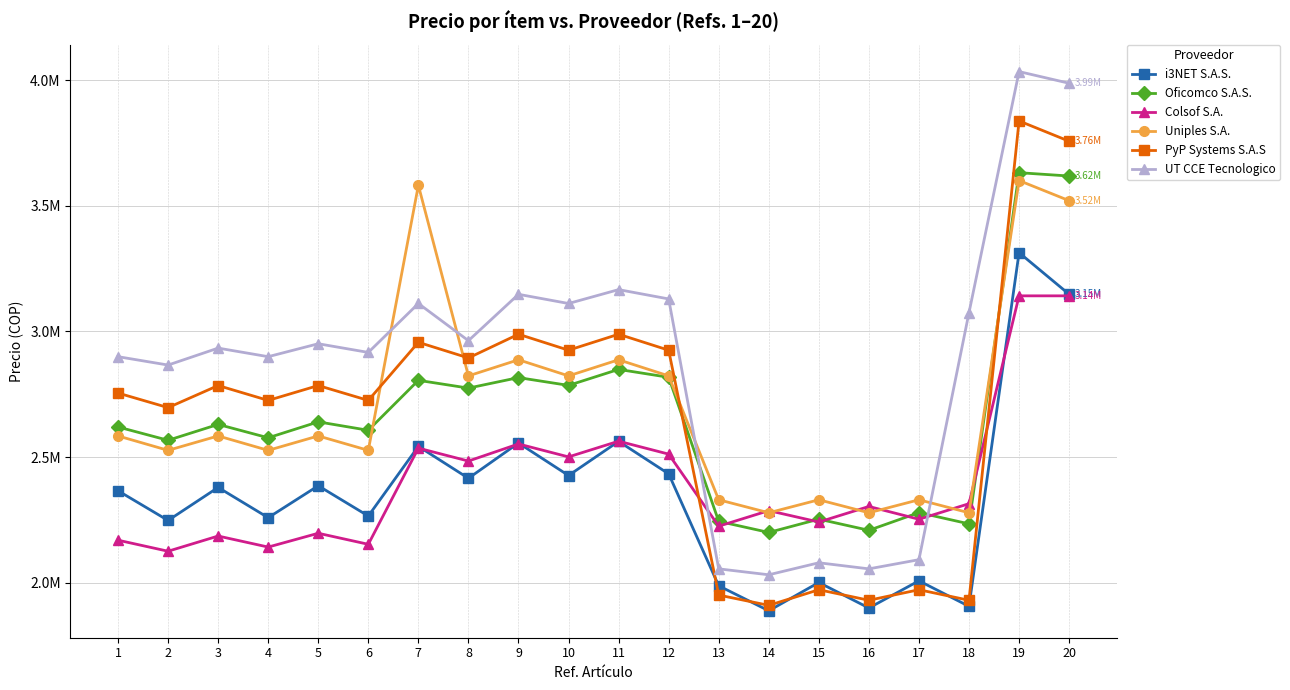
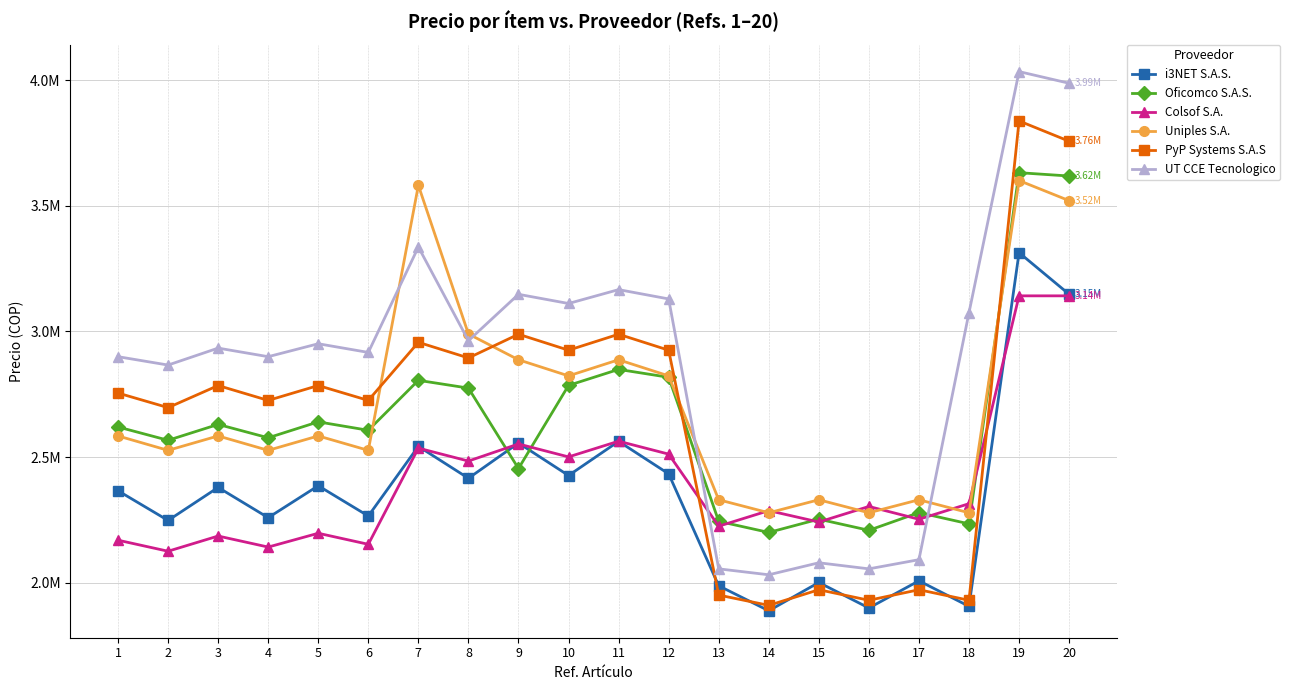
UT CCE Tecnologico, 7: 3110000 -> 3340000
Uniples S.A., 8: 2820000 -> 2990000
Oficomco S.A.S., 9: 2820000 -> 2450000
